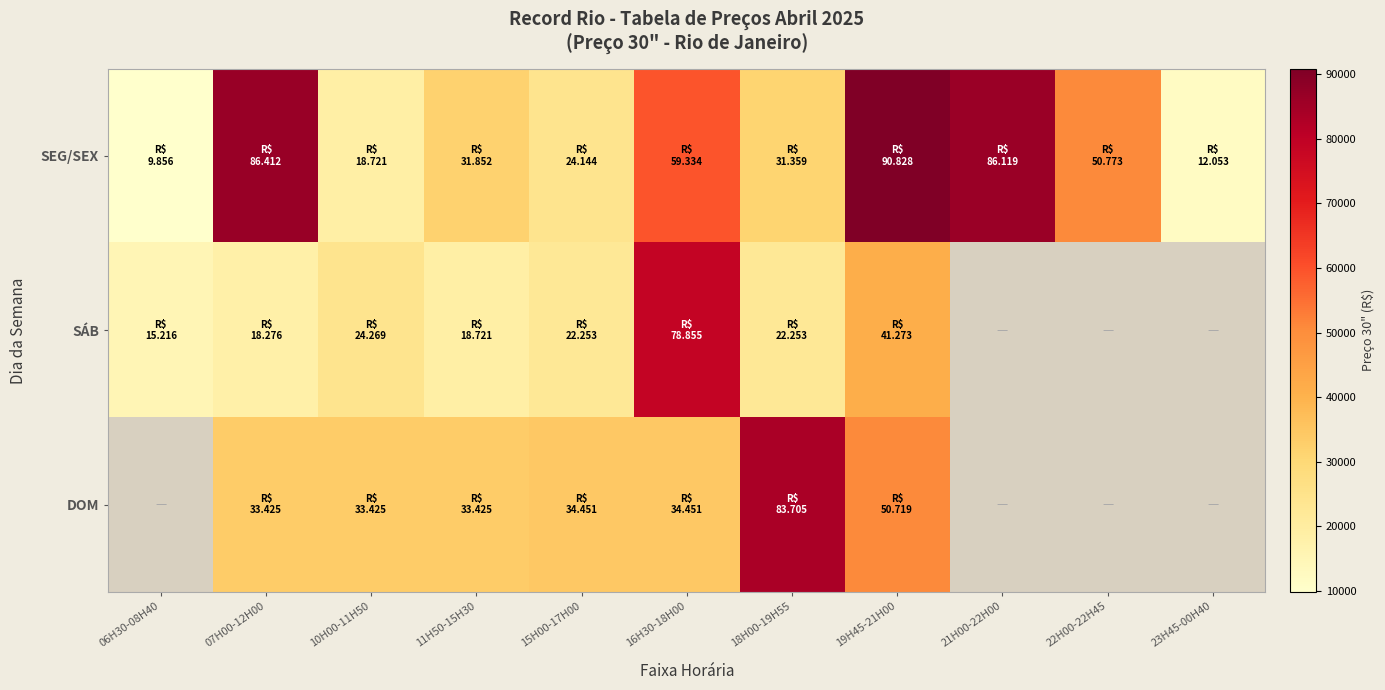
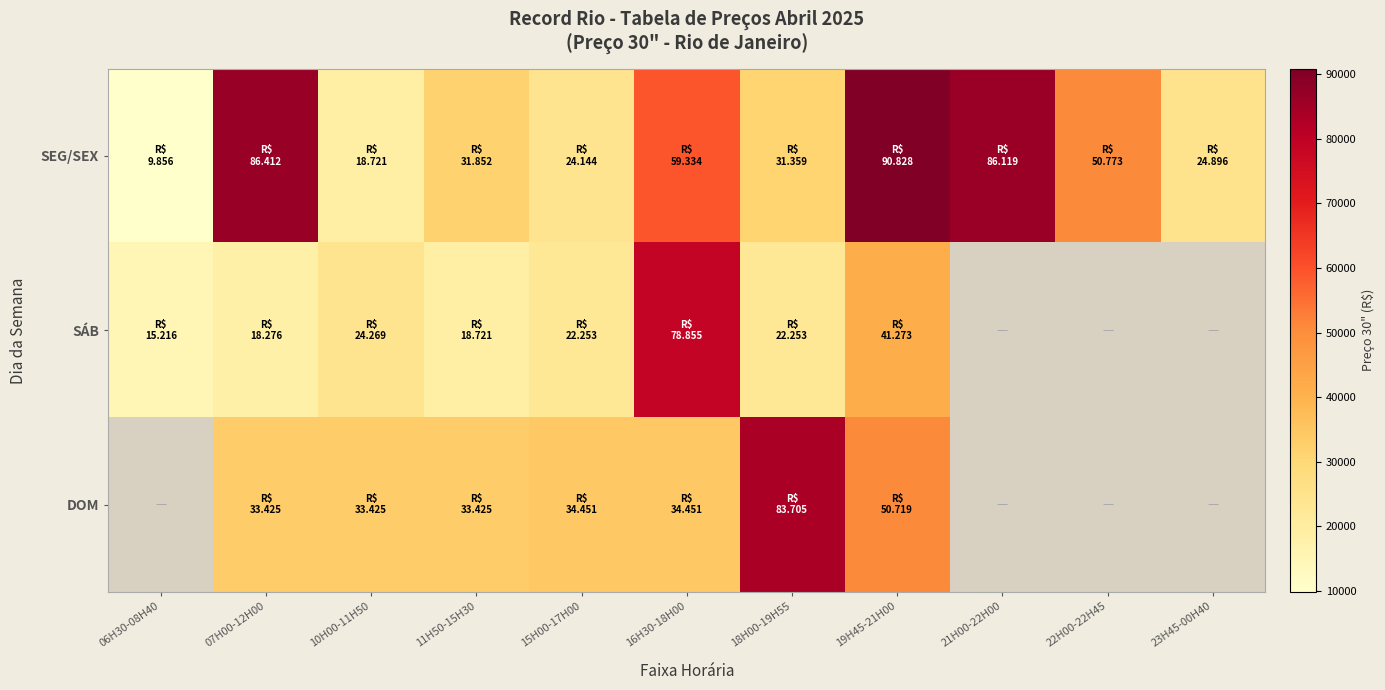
SEG/SEX, 23H45-00H40: 12.053 -> 24.896
